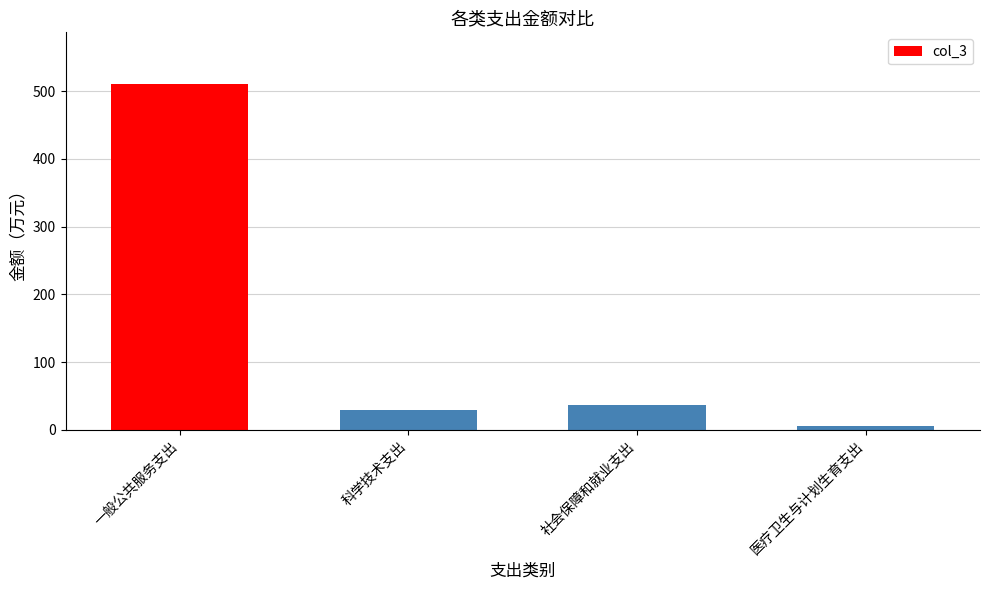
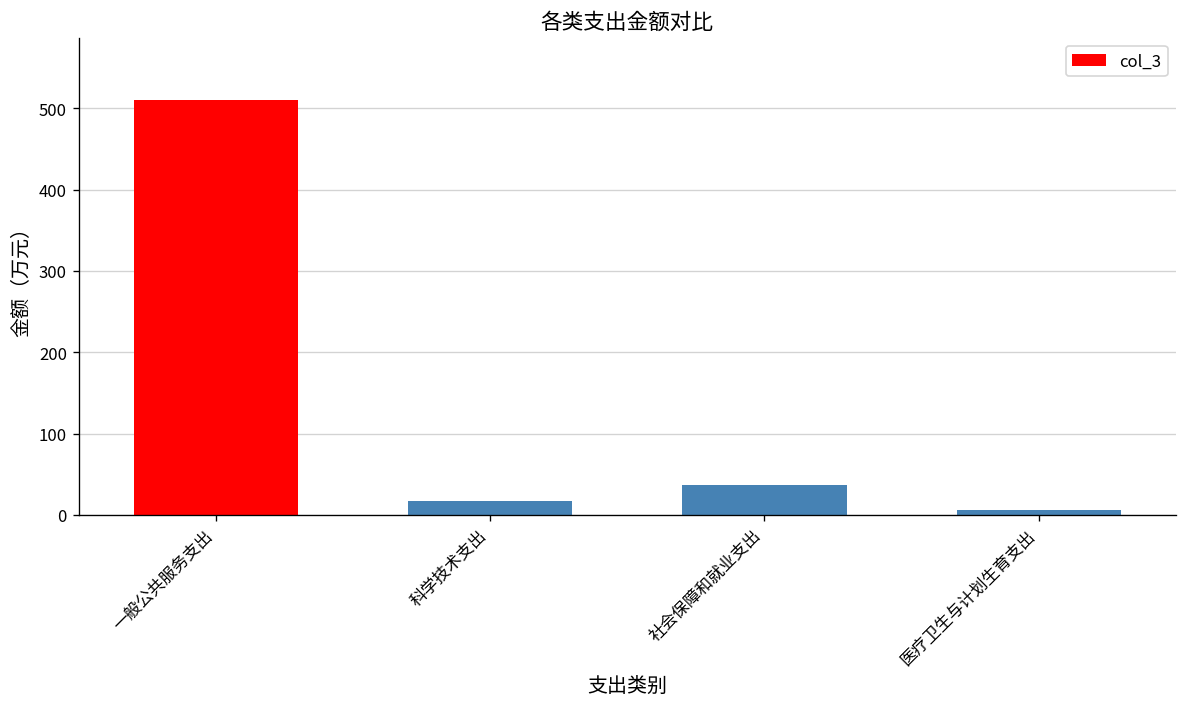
科学技术支出: 30 -> 20
